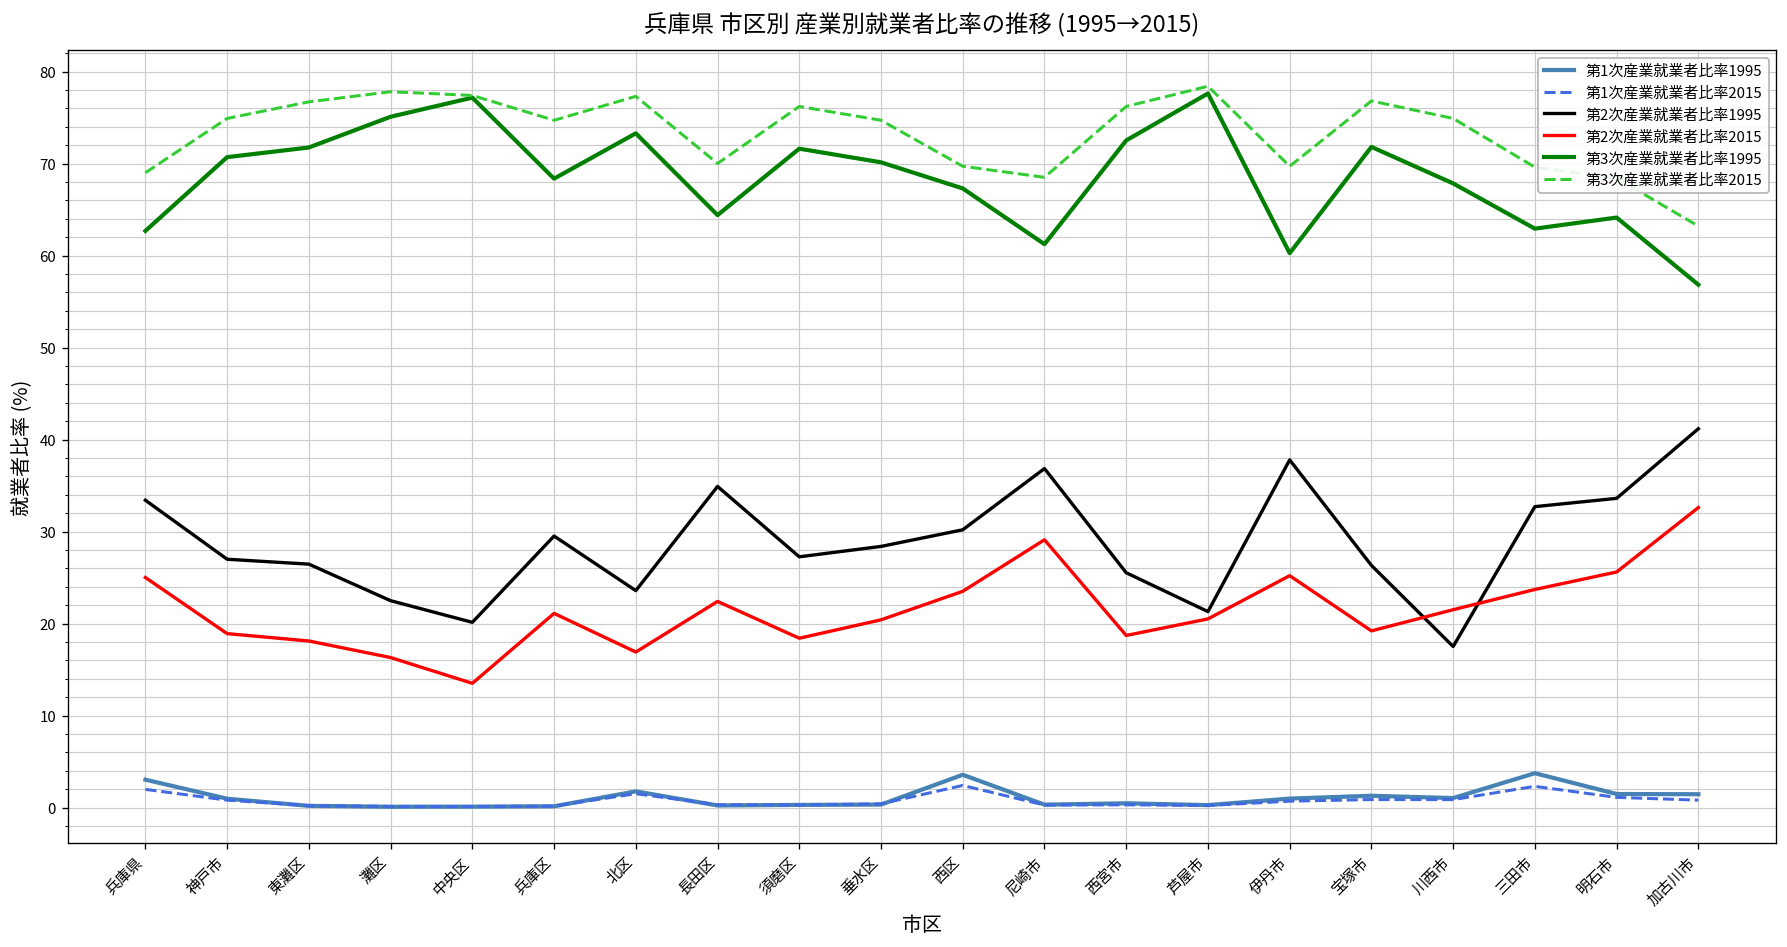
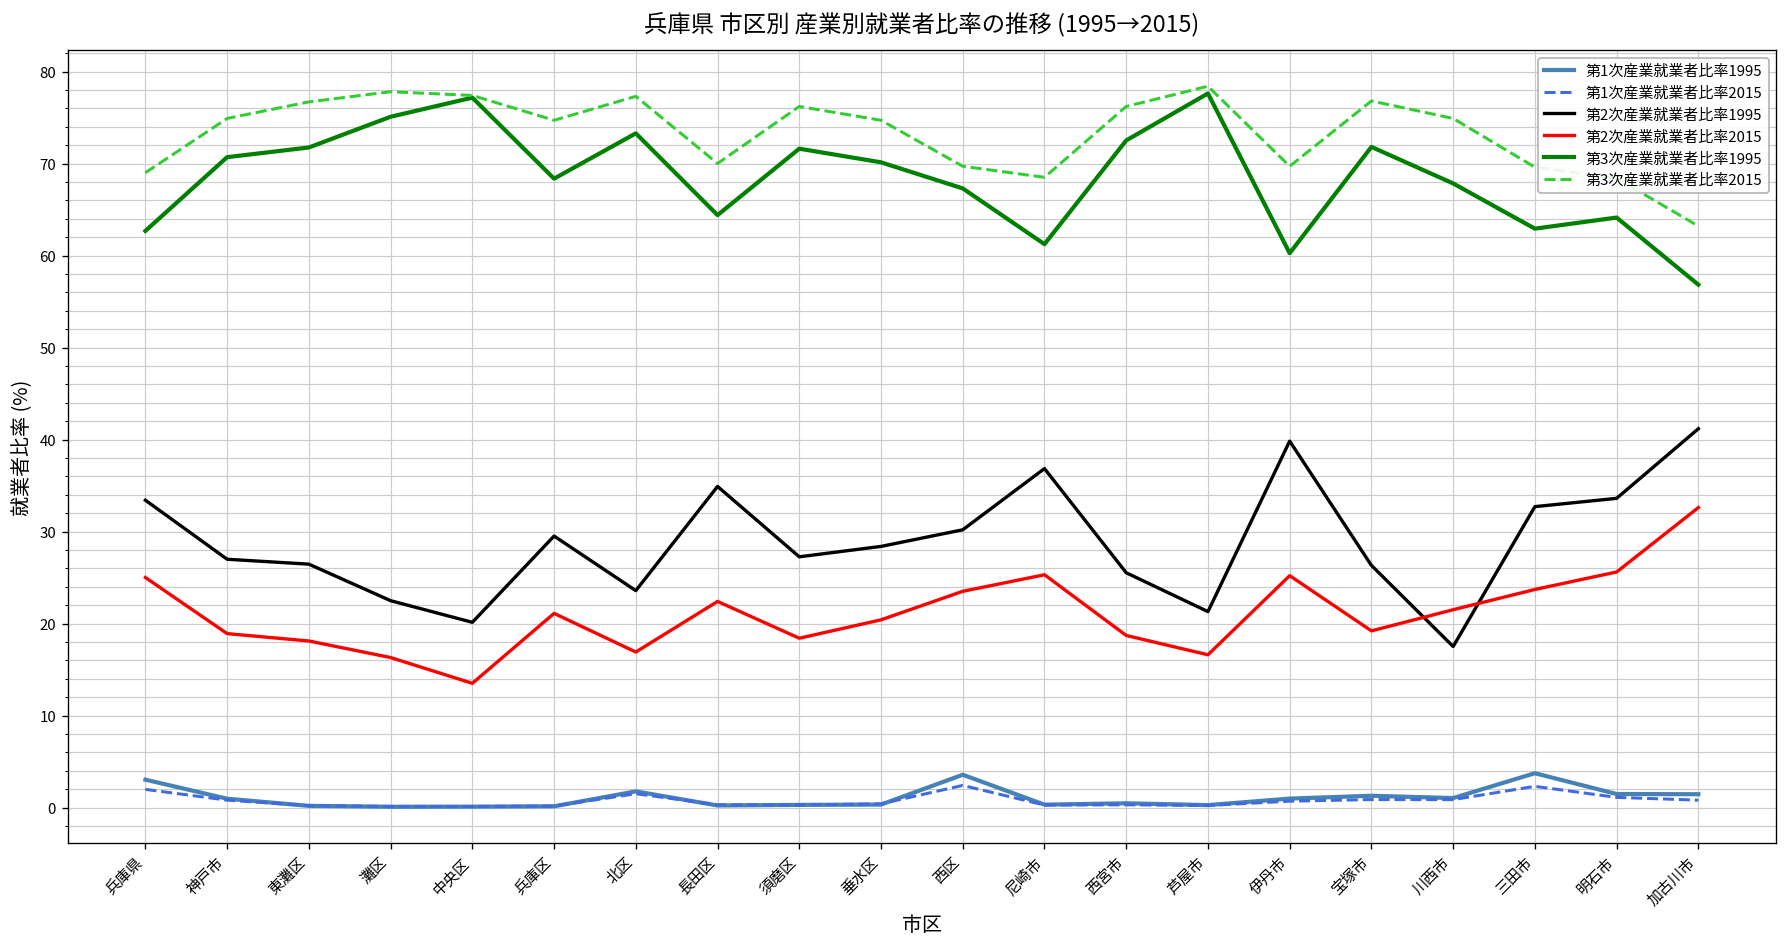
第2次産業就業者比率2015, 尼崎市: 29 -> 25
第2次産業就業者比率2015, 芦屋市: 21 -> 17
第2次産業就業者比率1995, 伊丹市: 38 -> 40
